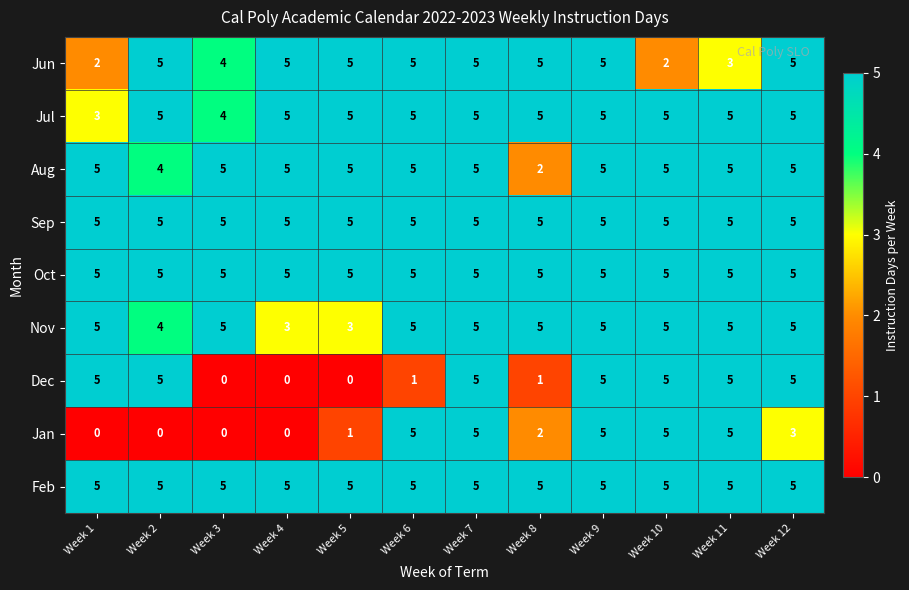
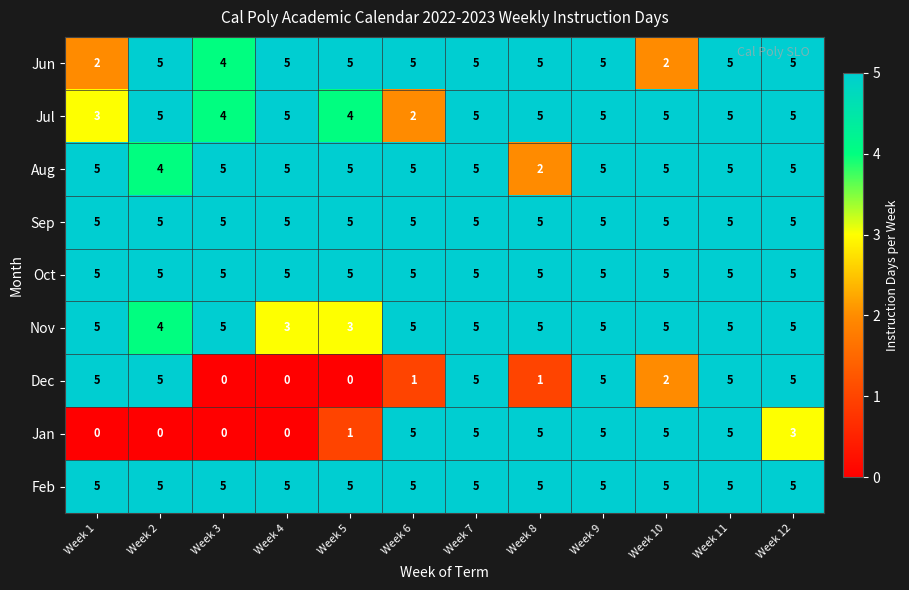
Jun, Week 11: 3 -> 5
Jul, Week 5: 5 -> 4
Jul, Week 6: 5 -> 2
Dec, Week 10: 5 -> 2
Jan, Week 8: 2 -> 5
